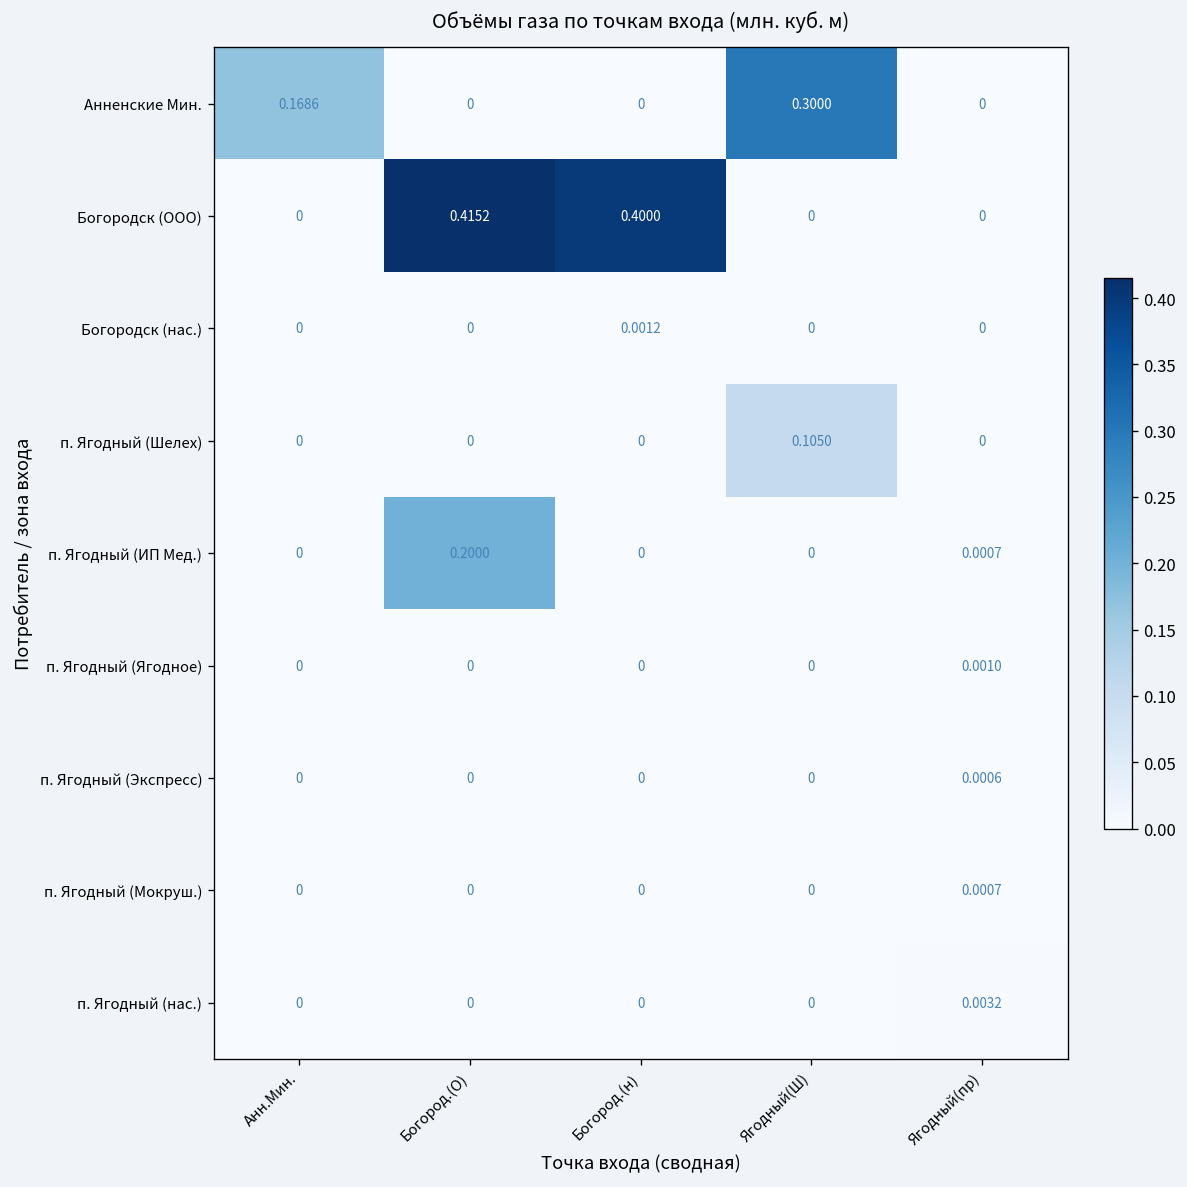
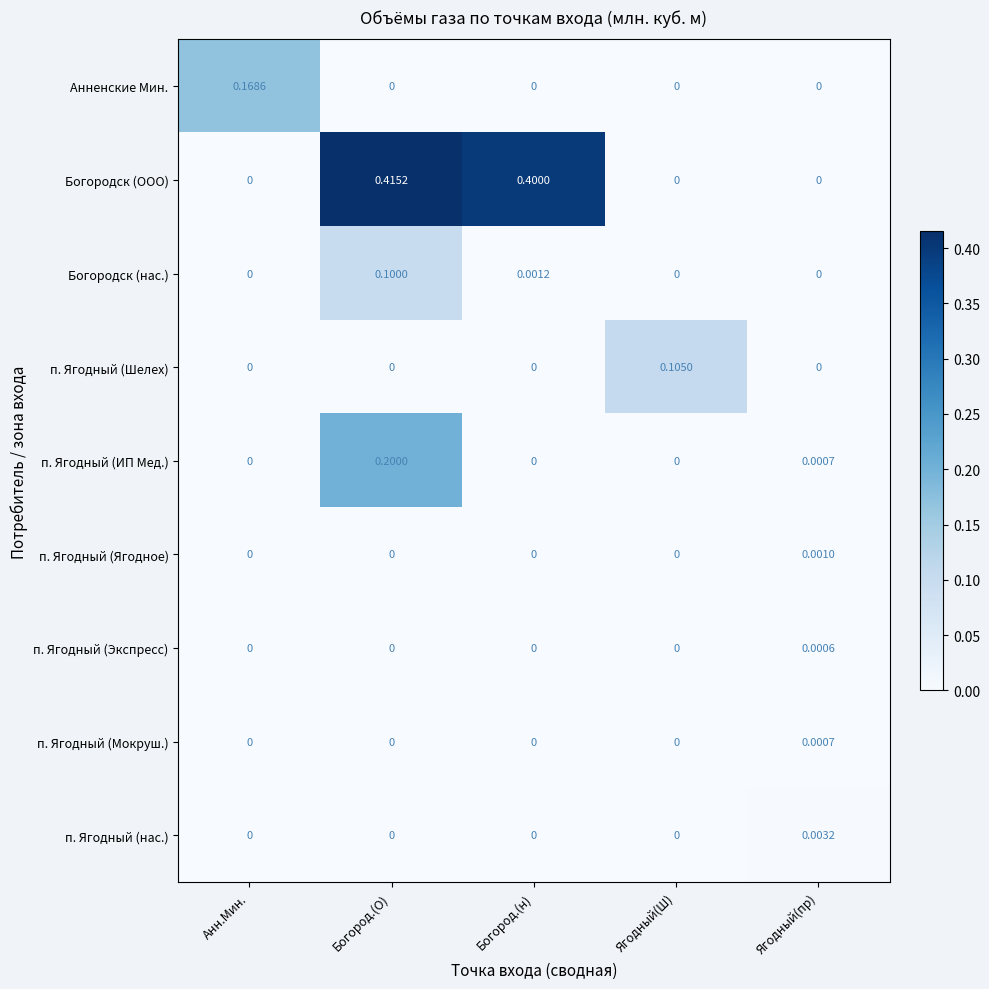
Анненские Мин., Ягодный(Ш): 0.3000 -> 0
Богородск (нас.), Богород.(О): 0 -> 0.1000
